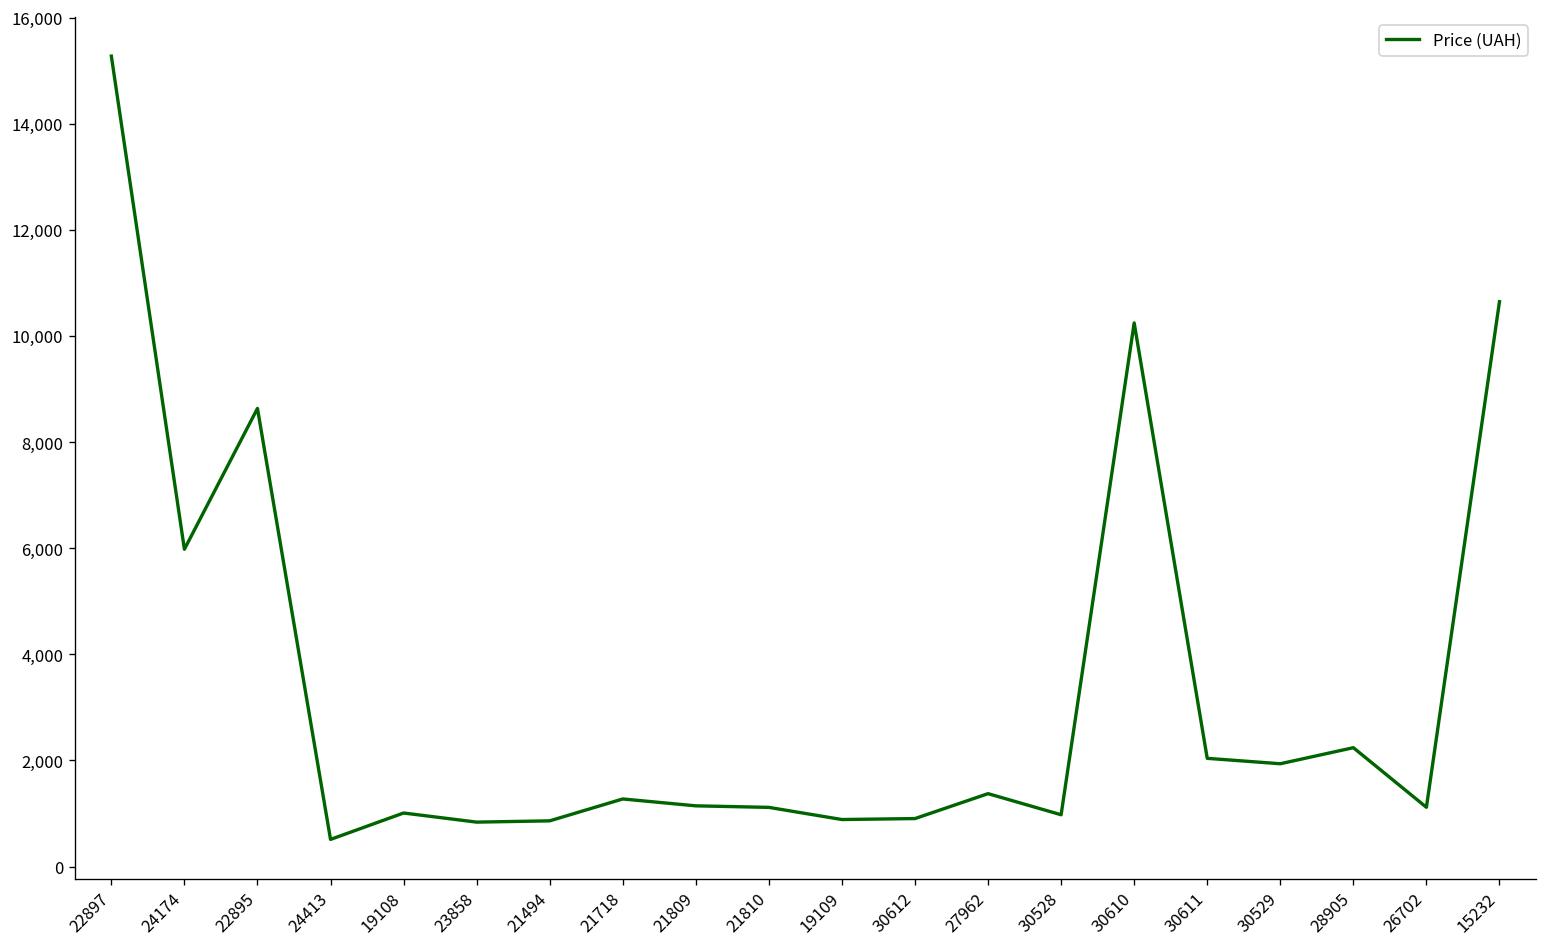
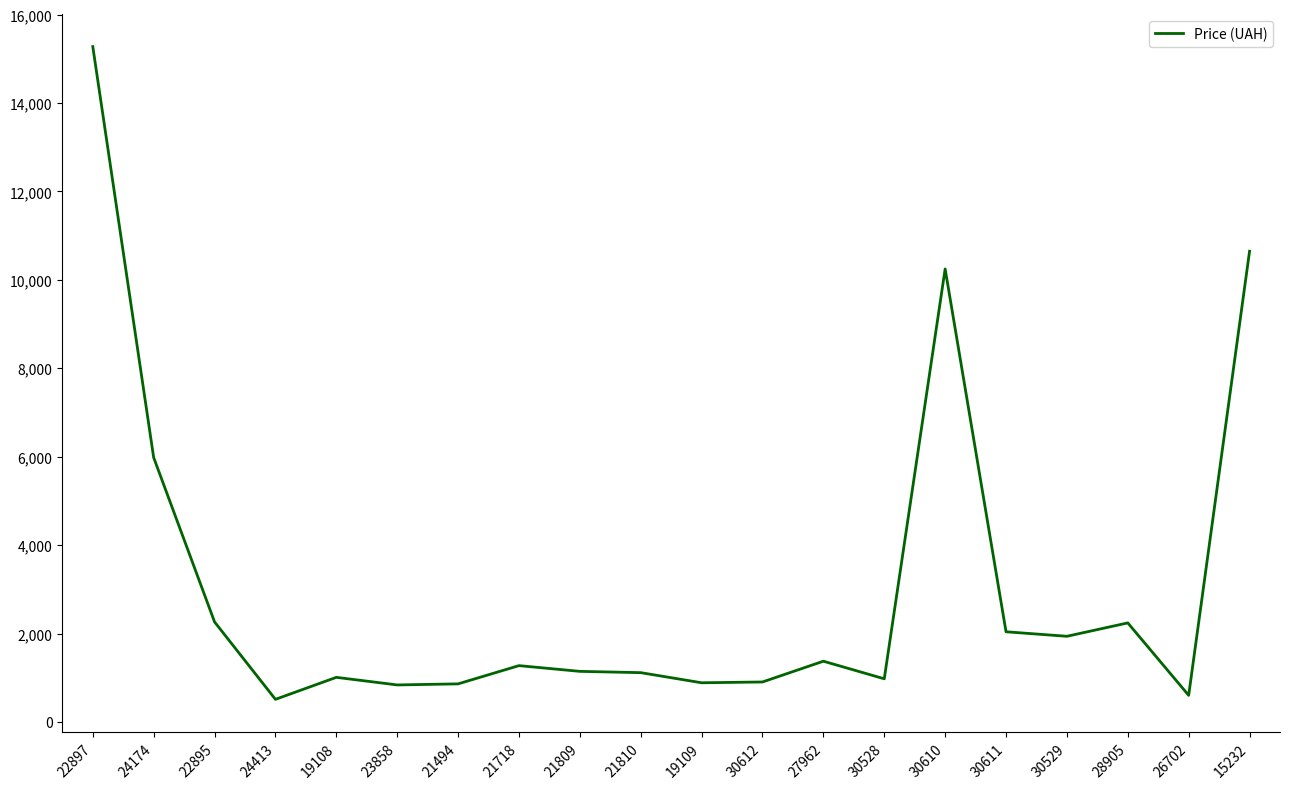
22895: 8,600 -> 2,300
26702: 1,100 -> 600
